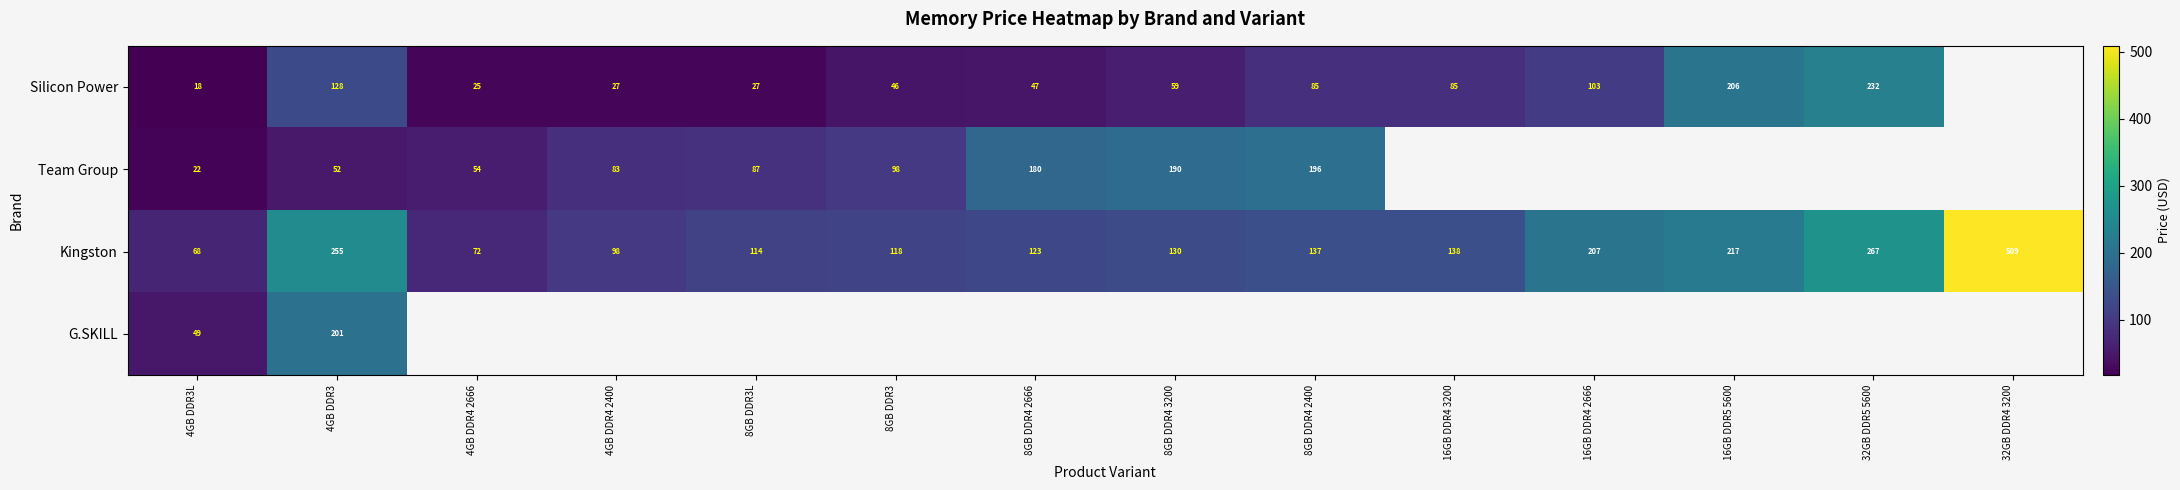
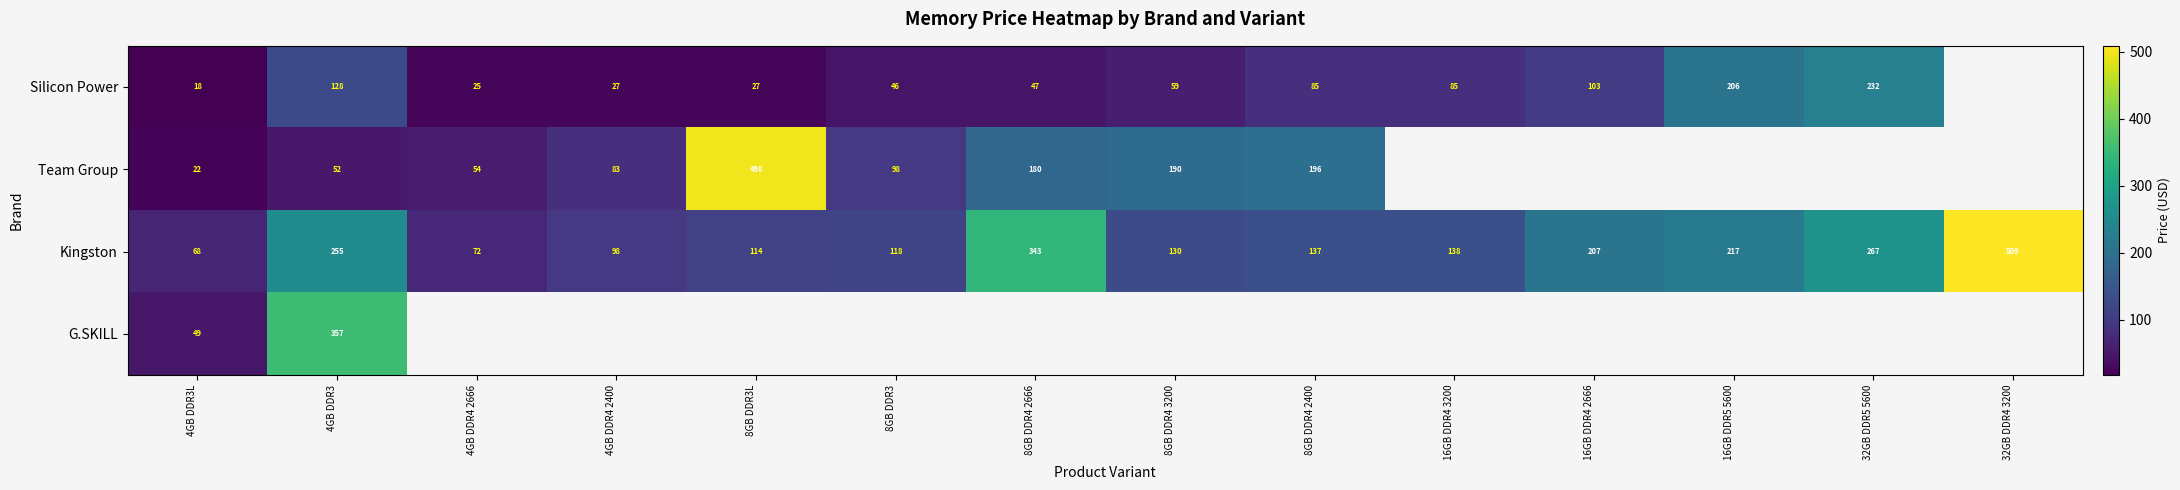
Team Group, 8GB DDR3L: 87 -> 498
Kingston, 8GB DDR4 2666: 123 -> 343
G.SKILL, 4GB DDR3: 201 -> 357
